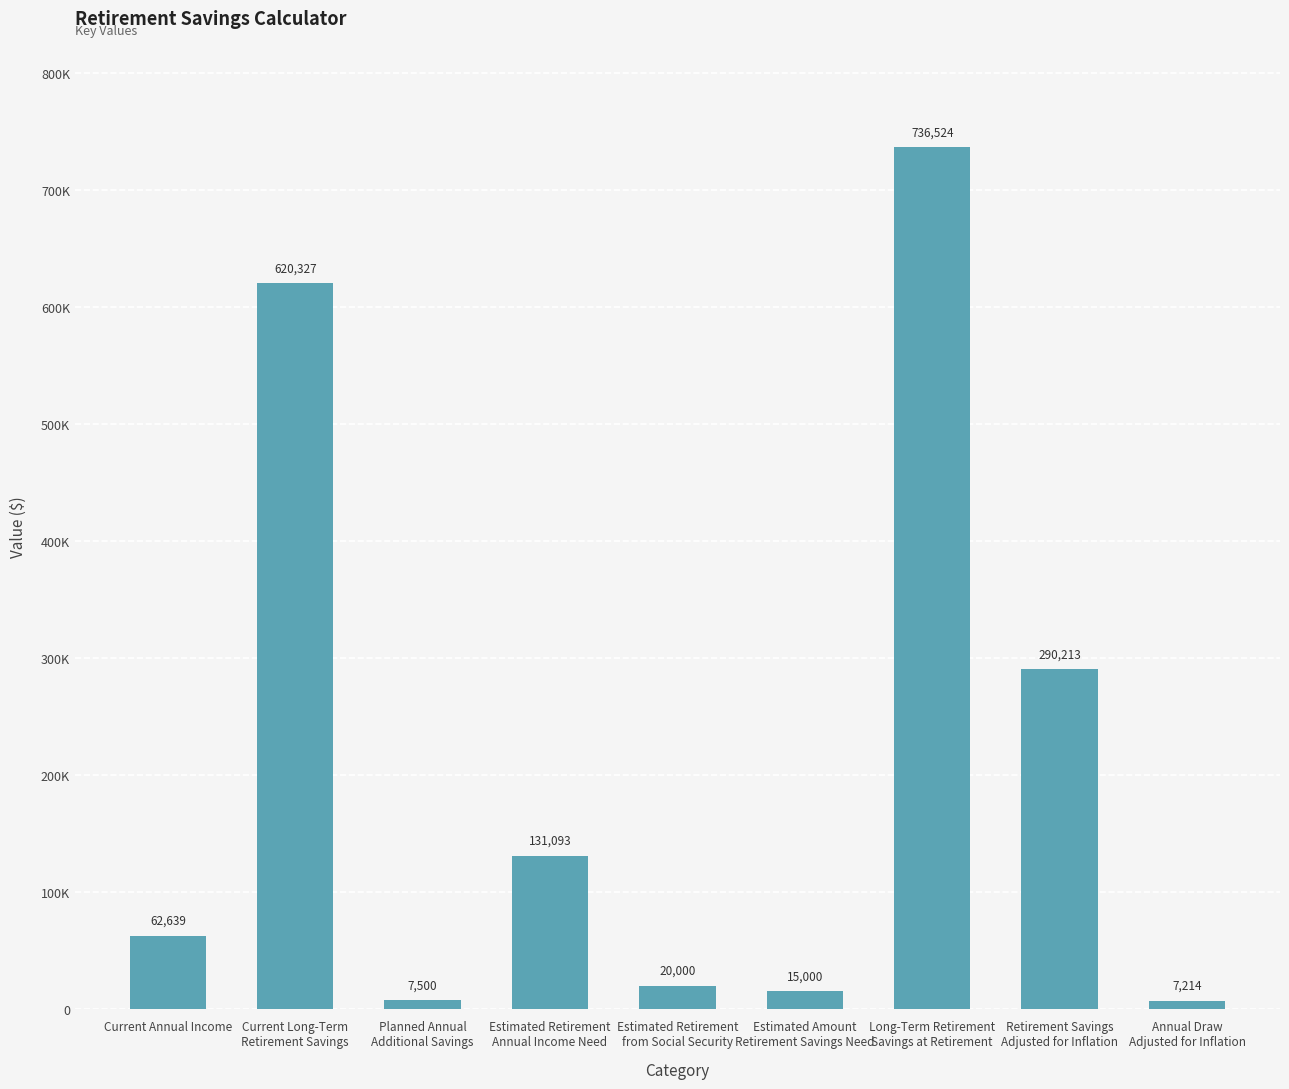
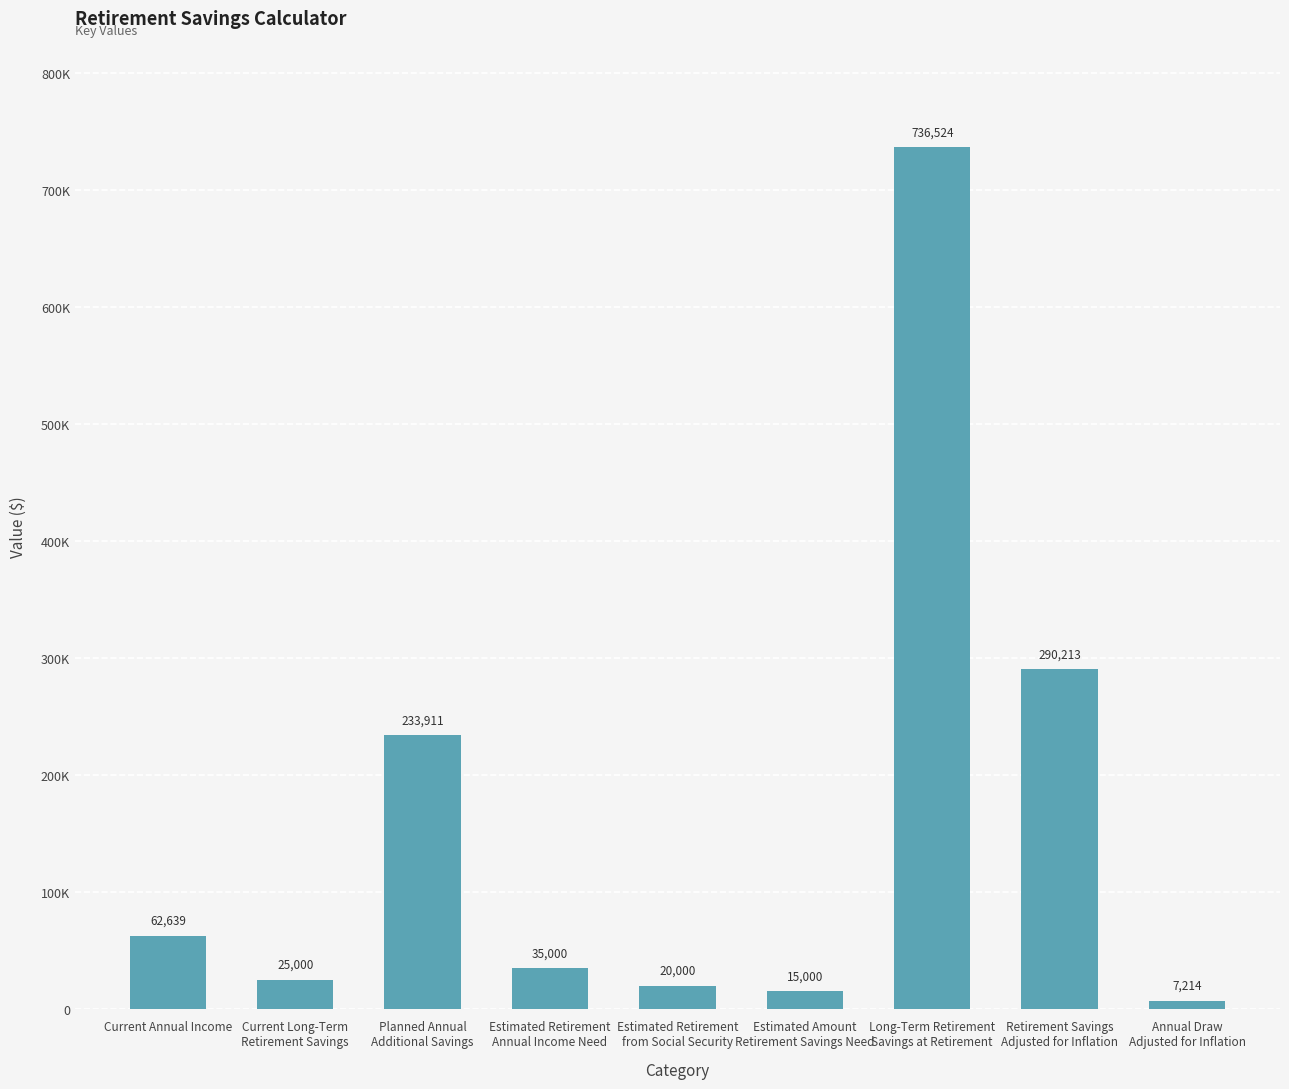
Current Long-Term Retirement Savings: 620,327 -> 25,000
Planned Annual Additional Savings: 7,500 -> 233,911
Estimated Retirement Annual Income Need: 131,093 -> 35,000
